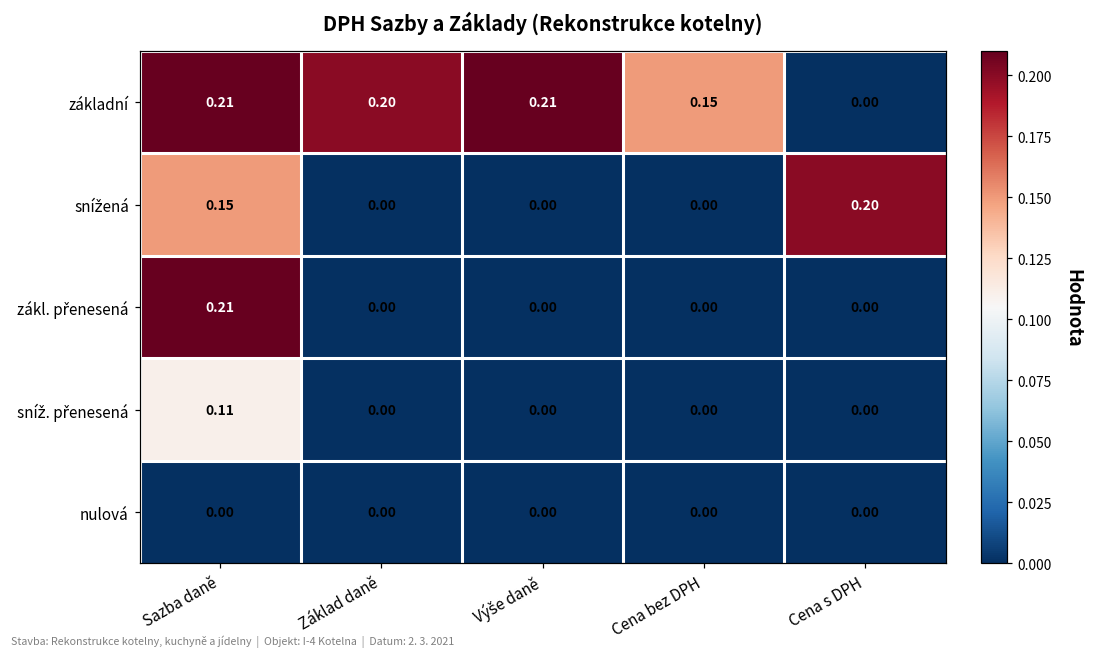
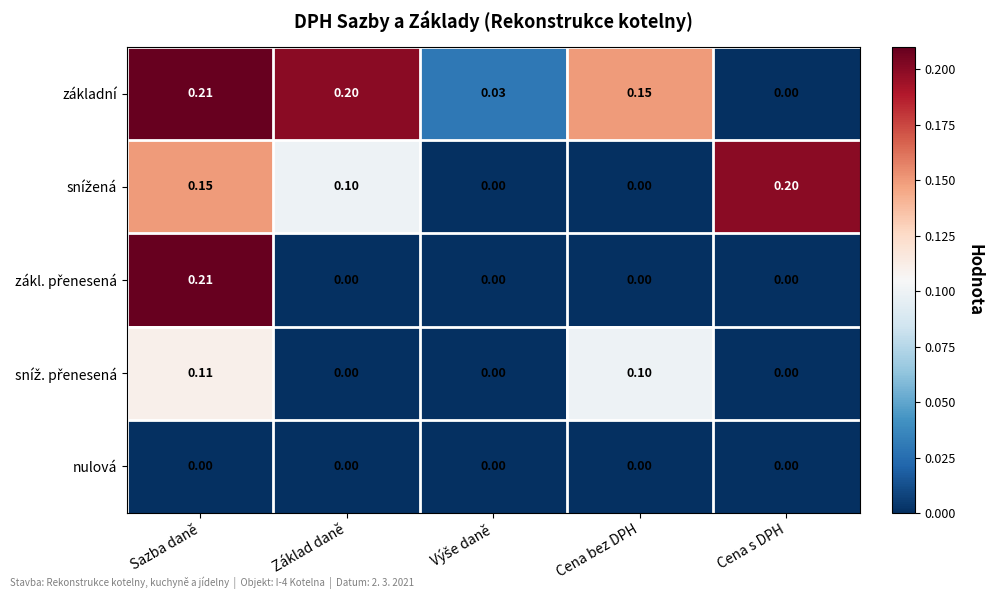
základní, Výše daně: 0.21 -> 0.03
snížená, Základ daně: 0.00 -> 0.10
sníž. přenesená, Cena bez DPH: 0.00 -> 0.10
